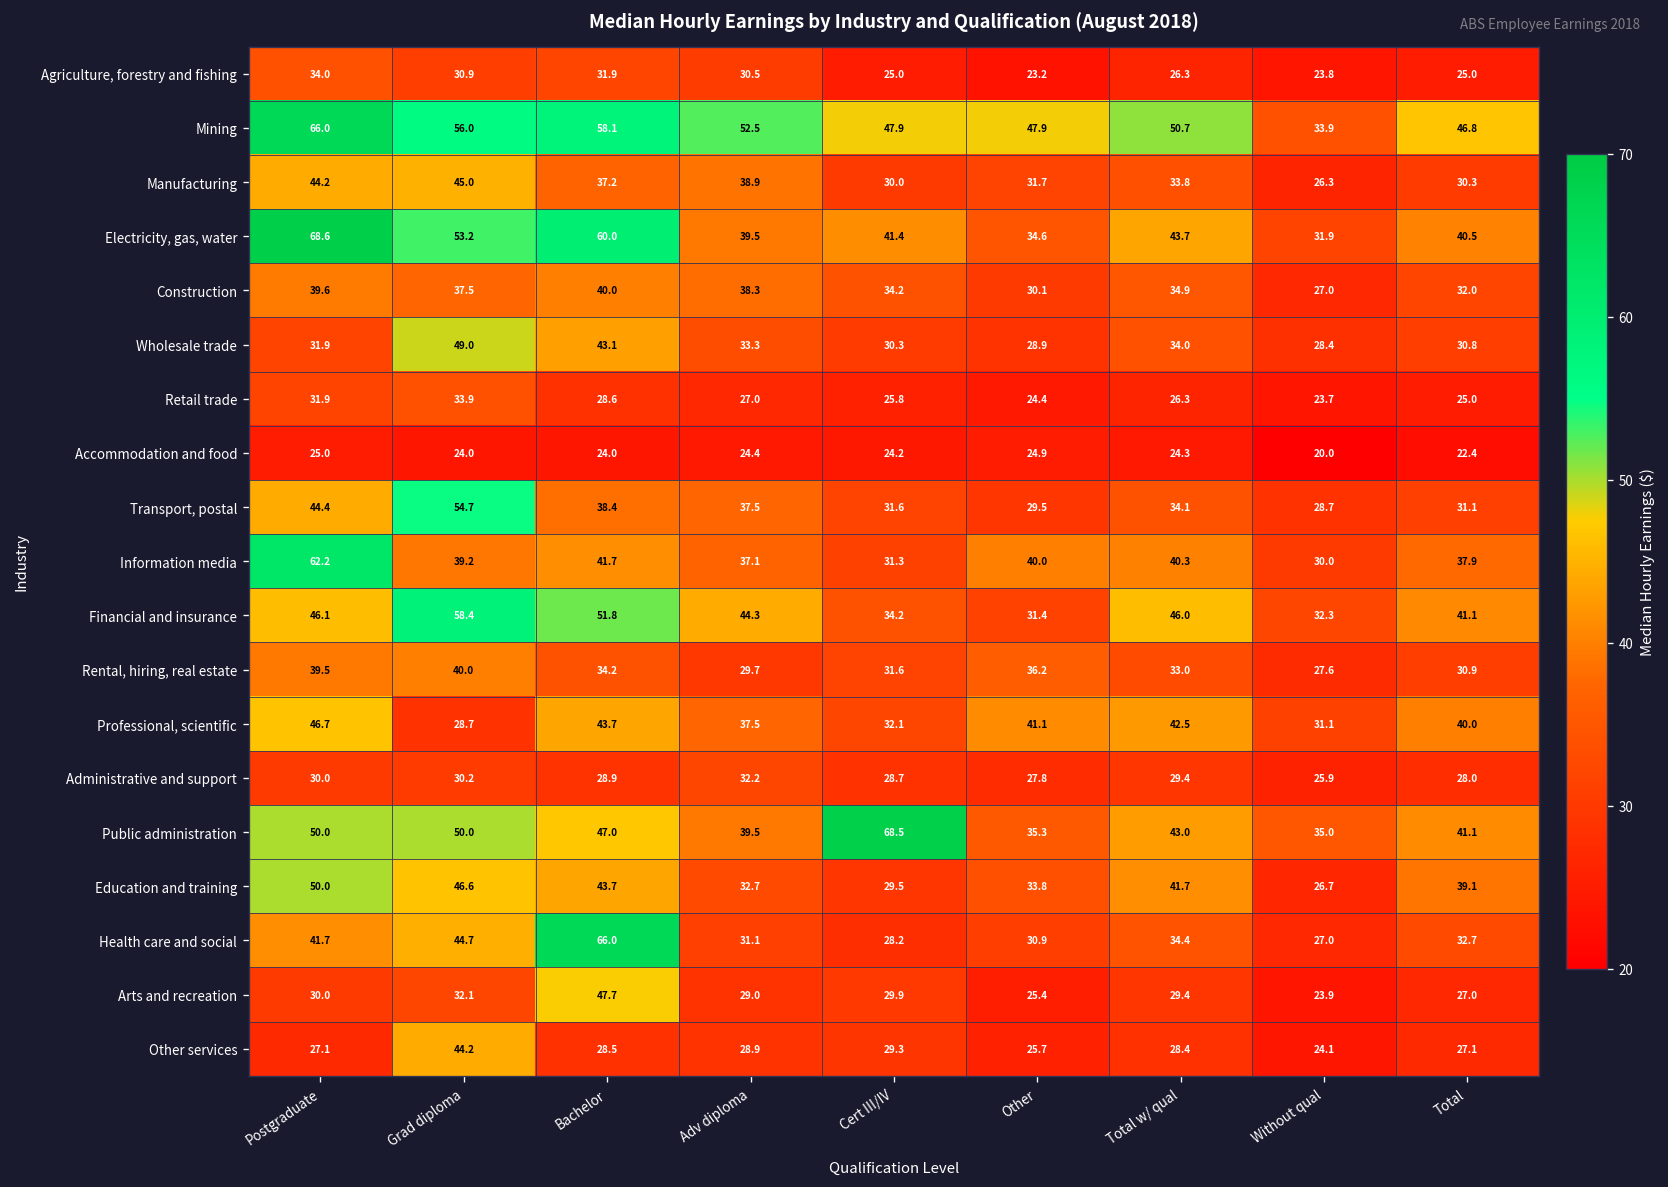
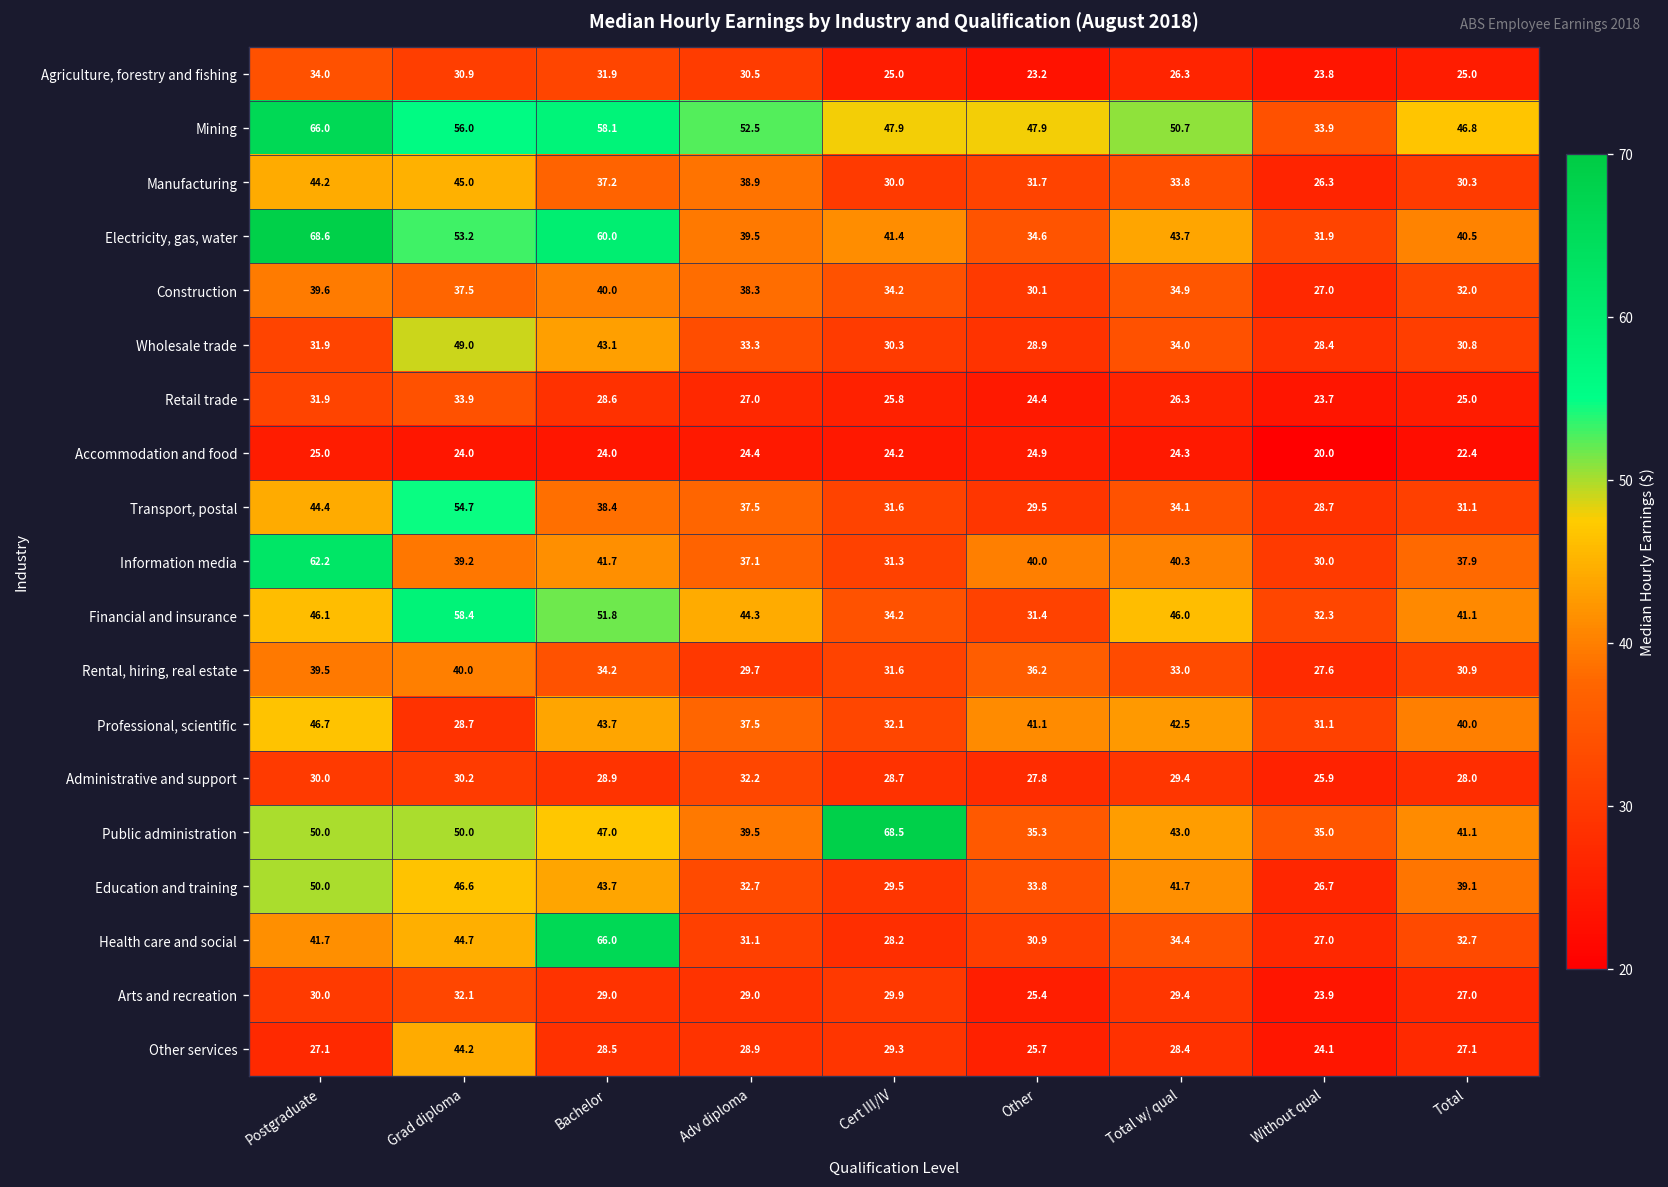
Arts and recreation, Bachelor: 47.7 -> 29.0
